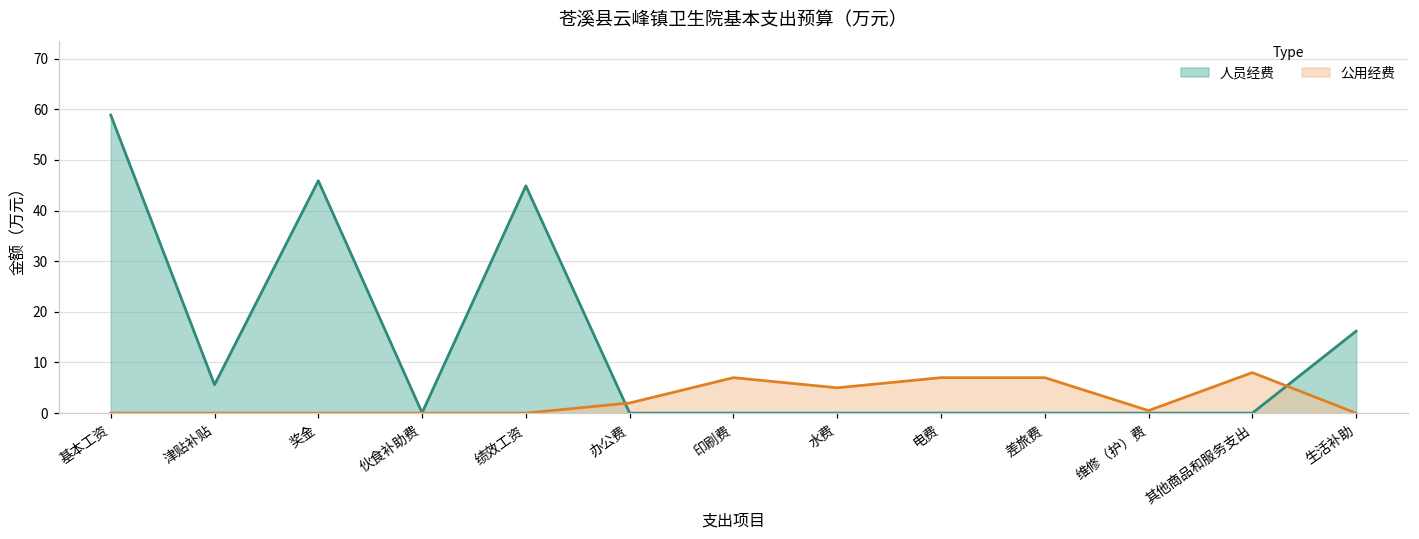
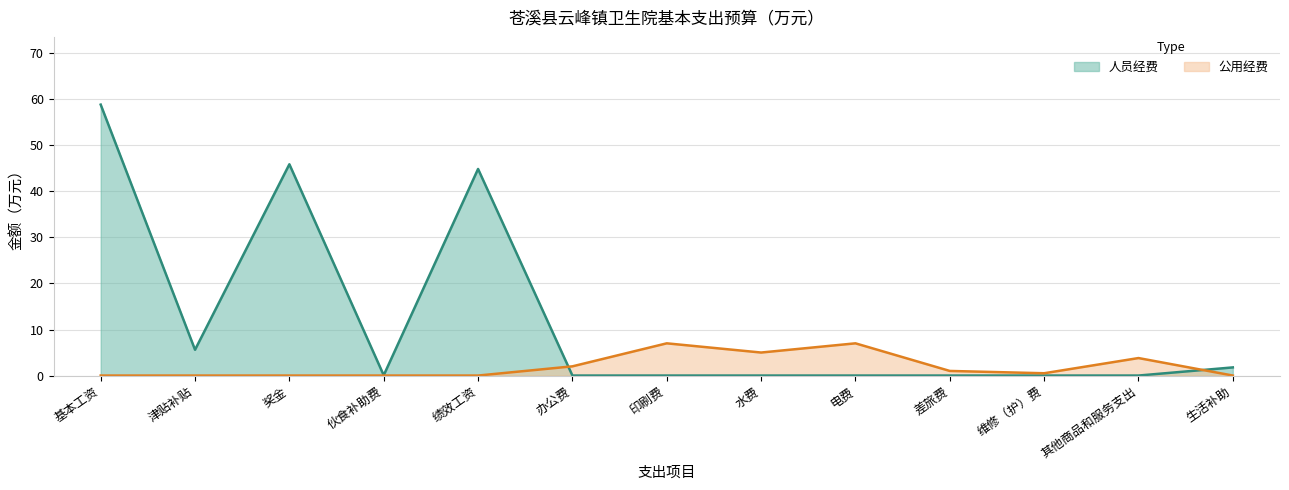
公用经费, 差旅费: 7 -> 1
公用经费, 其他商品和服务支出: 8 -> 4
人员经费, 生活补助: 16 -> 2
